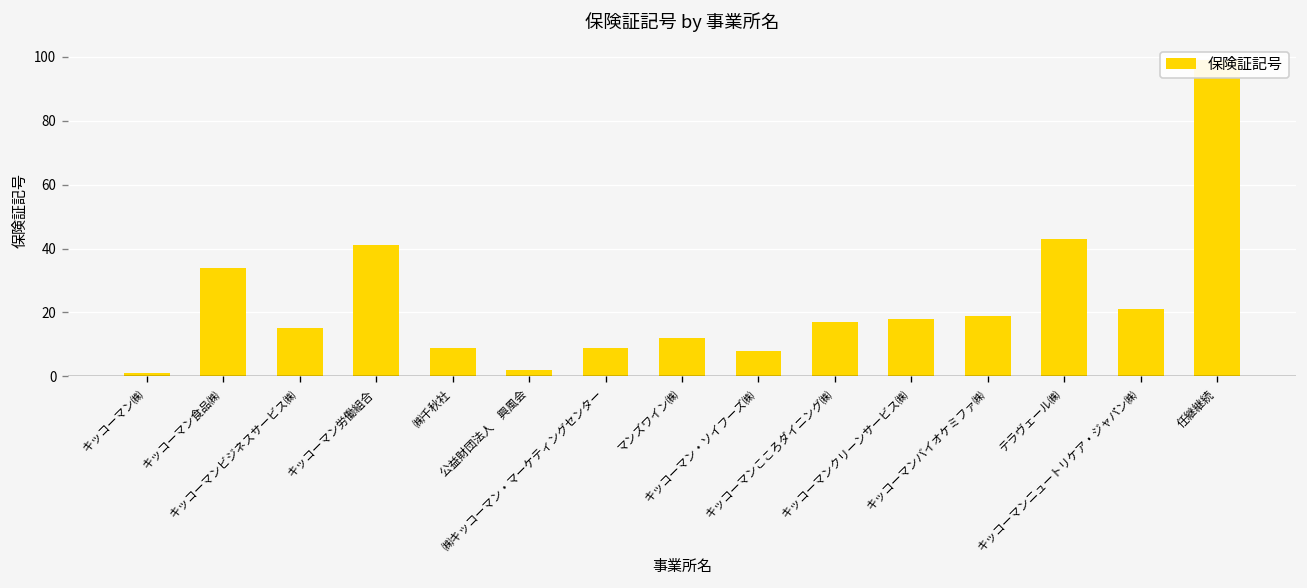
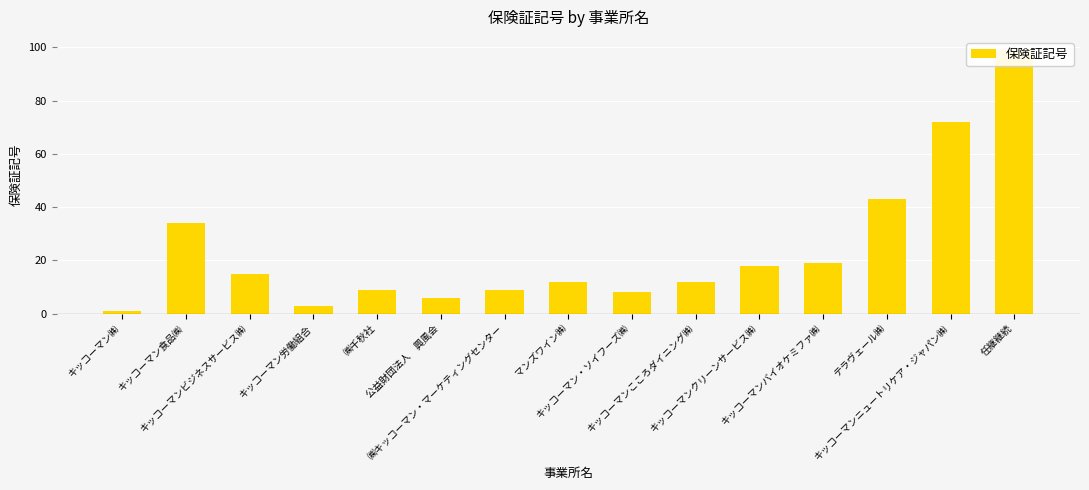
キッコーマン労働組合: 41 -> 3
公益財団法人 興風会: 2 -> 6
キッコーマンこころダイニング㈱: 17 -> 12
キッコーマンニュートリケア・ジャパン㈱: 21 -> 72
